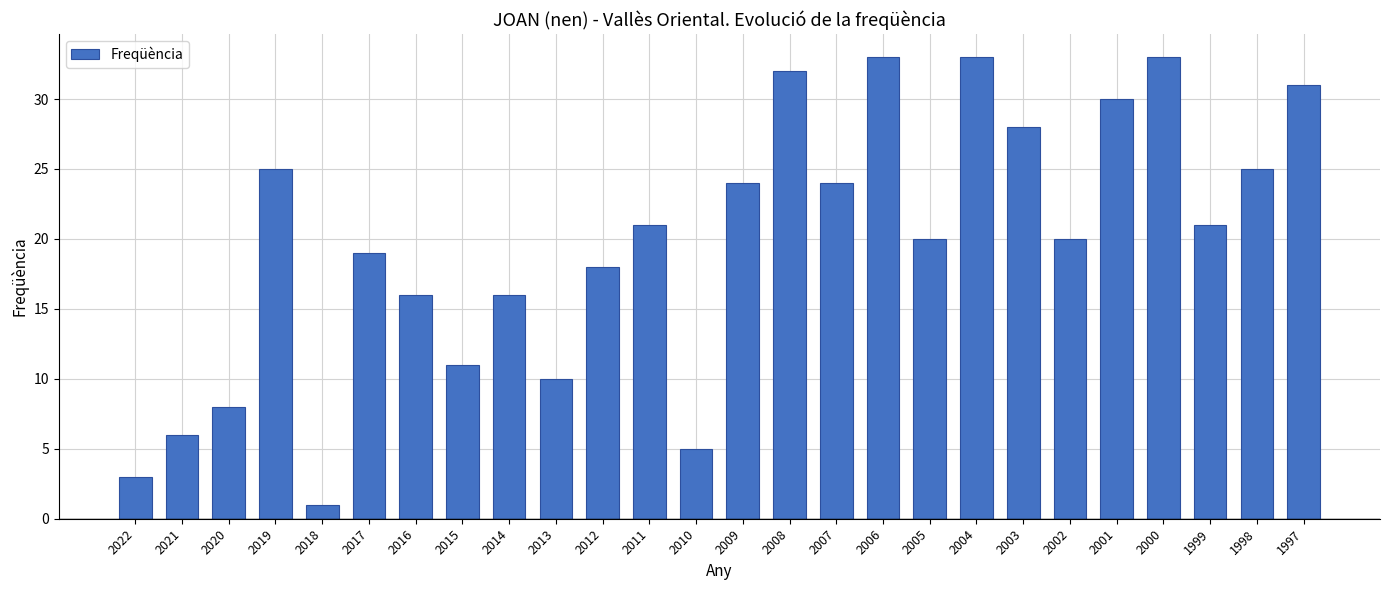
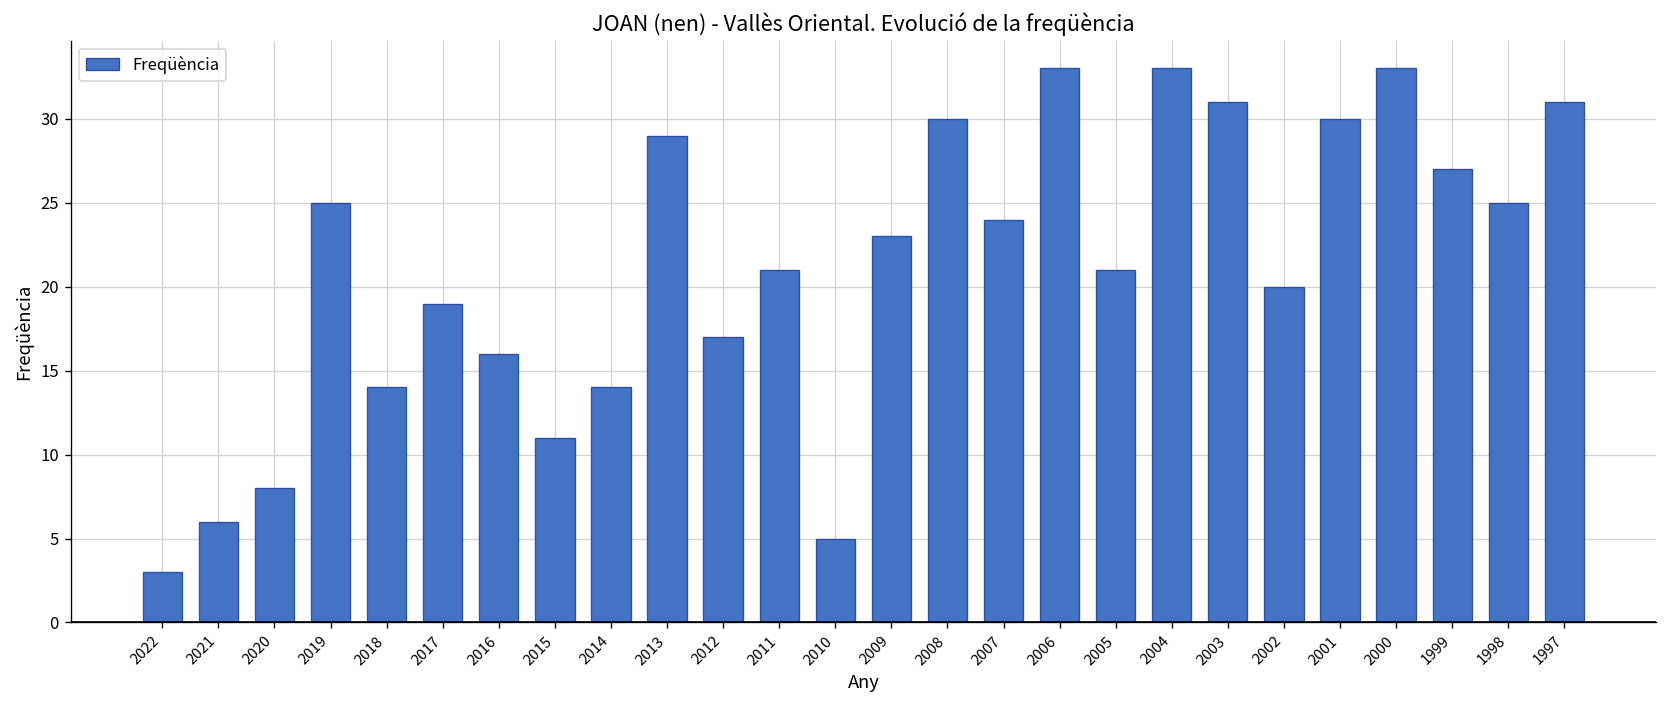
2018: 1 -> 14
2014: 16 -> 14
2013: 10 -> 29
2012: 18 -> 17
2009: 24 -> 23
2008: 32 -> 30
2005: 20 -> 21
2003: 28 -> 31
1999: 21 -> 27
